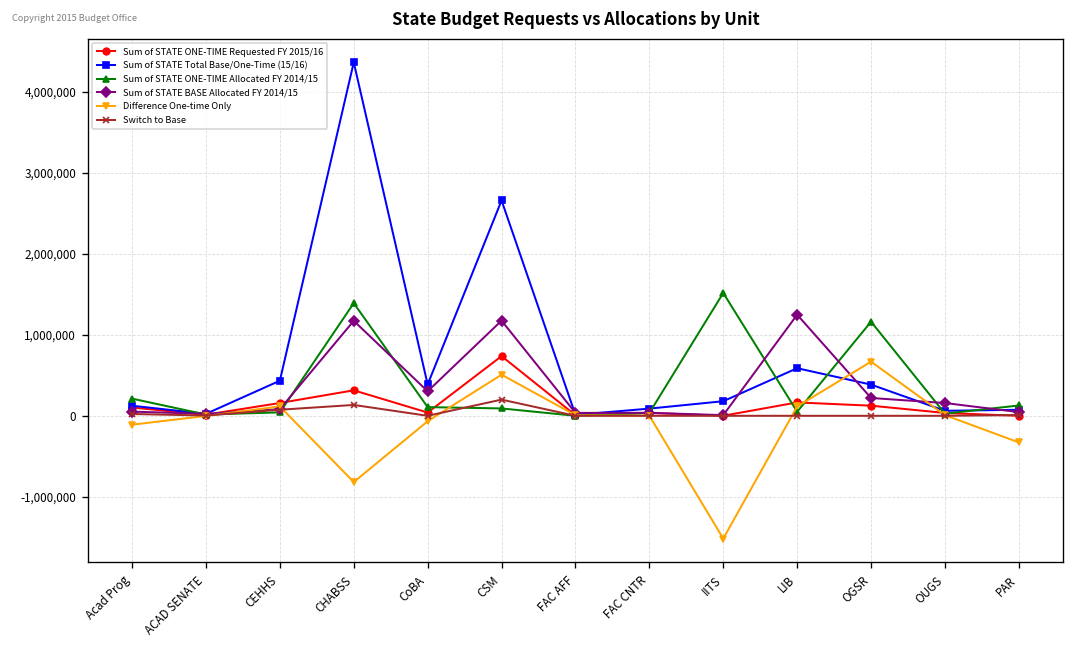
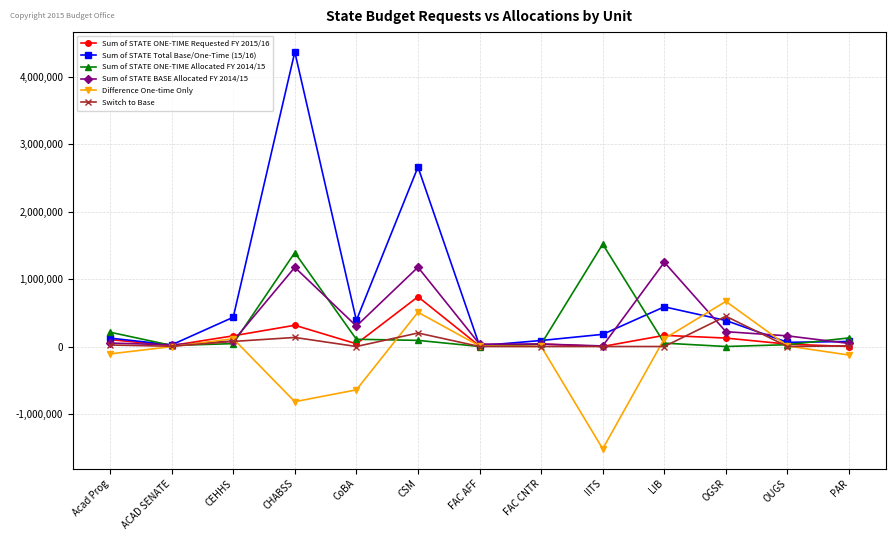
Difference One-time Only, CoBA: -100,000 -> -600,000
Sum of STATE ONE-TIME Allocated FY 2014/15, OGSR: 1,200,000 -> 0
Switch to Base, OGSR: 0 -> 400,000
Difference One-time Only, PAR: -300,000 -> -100,000
